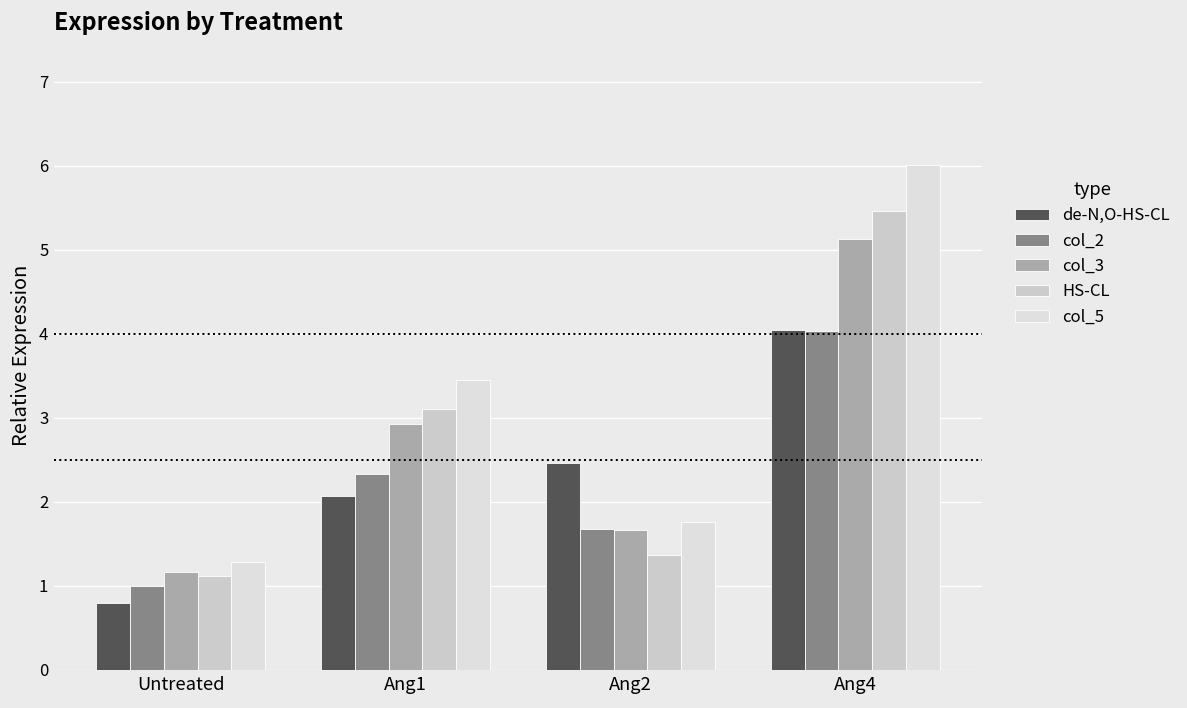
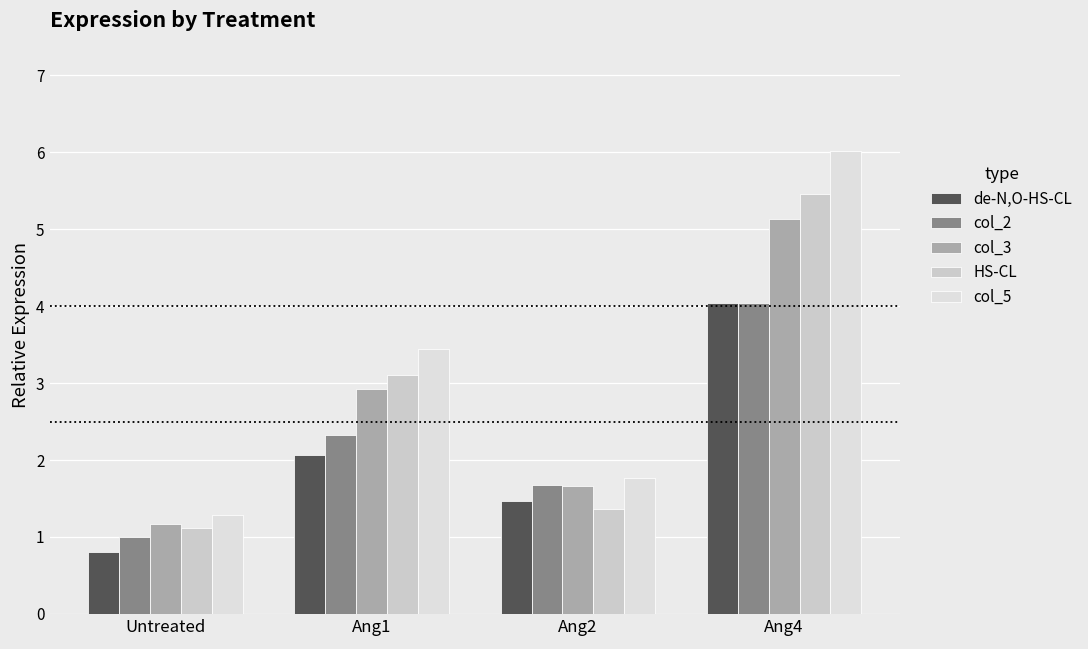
de-N,O-HS-CL, Ang2: 2.5 -> 1.5
